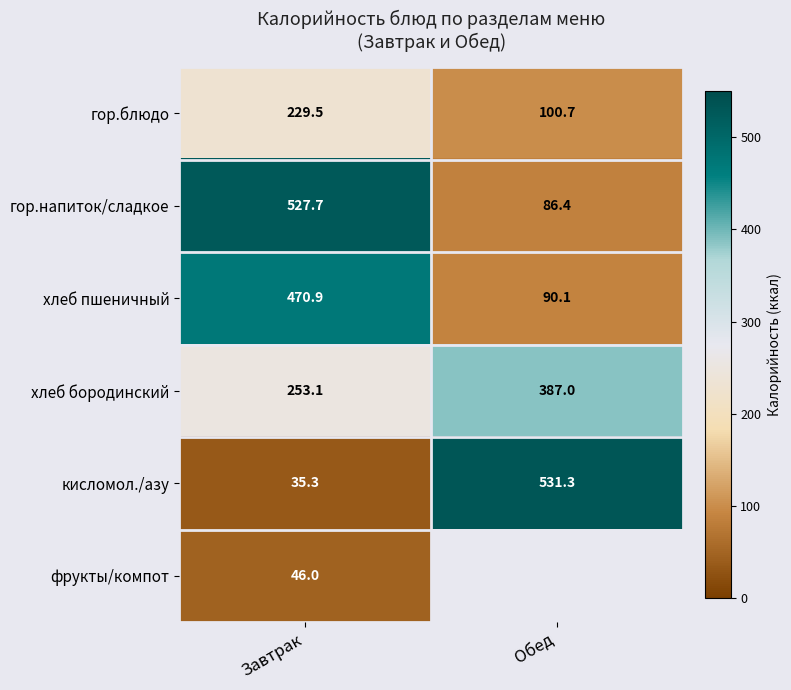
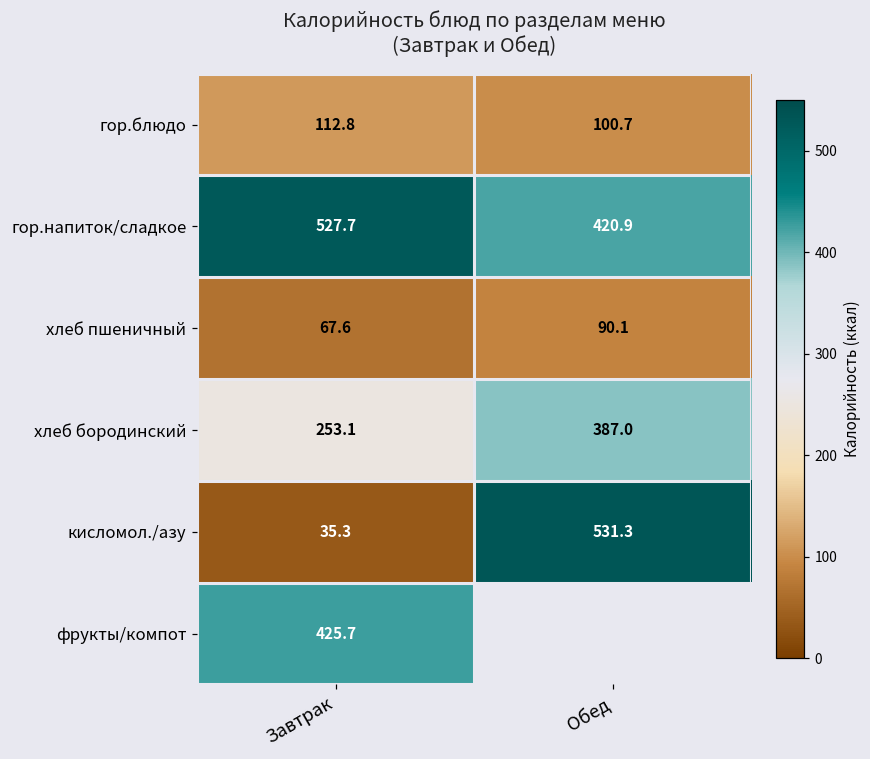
гор.блюдо, Завтрак: 229.5 -> 112.8
гор.напиток/сладкое, Обед: 86.4 -> 420.9
хлеб пшеничный, Завтрак: 470.9 -> 67.6
фрукты/компот, Завтрак: 46.0 -> 425.7
